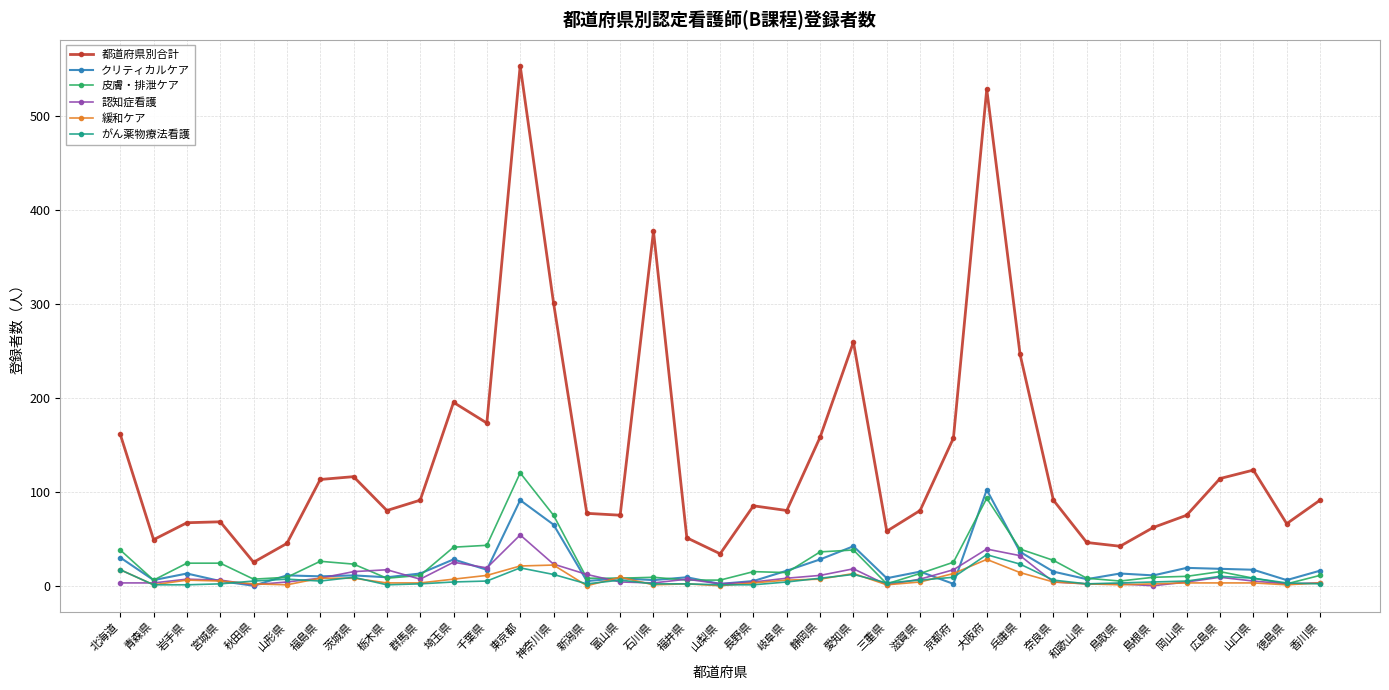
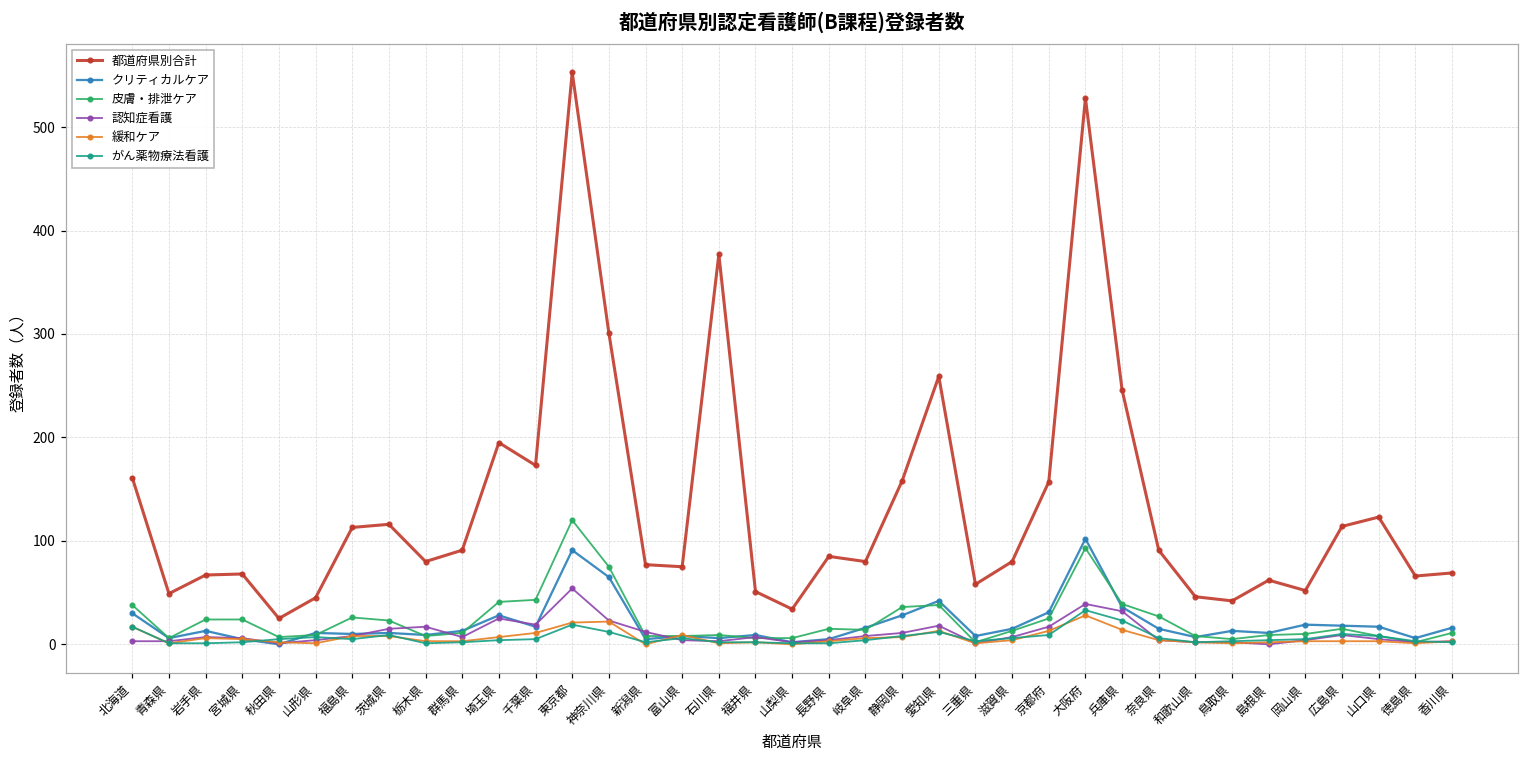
クリティカルケア, 京都府: 0 -> 30
都道府県別合計, 岡山県: 80 -> 50
都道府県別合計, 香川県: 90 -> 70
